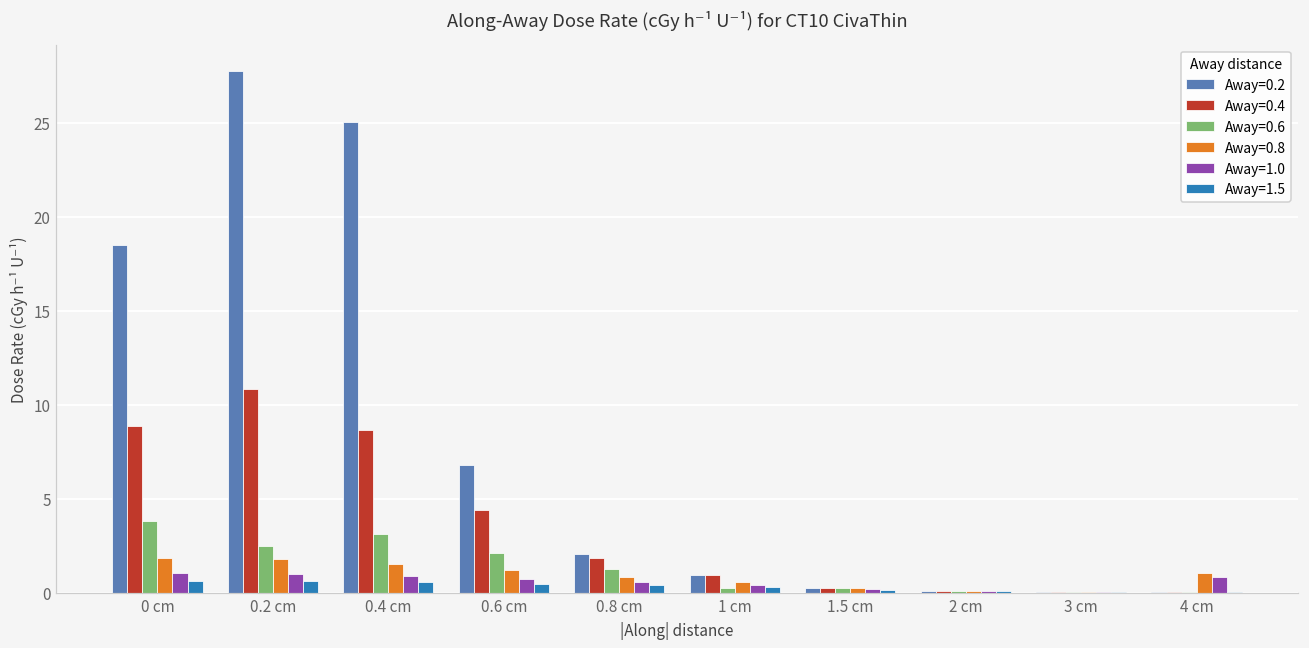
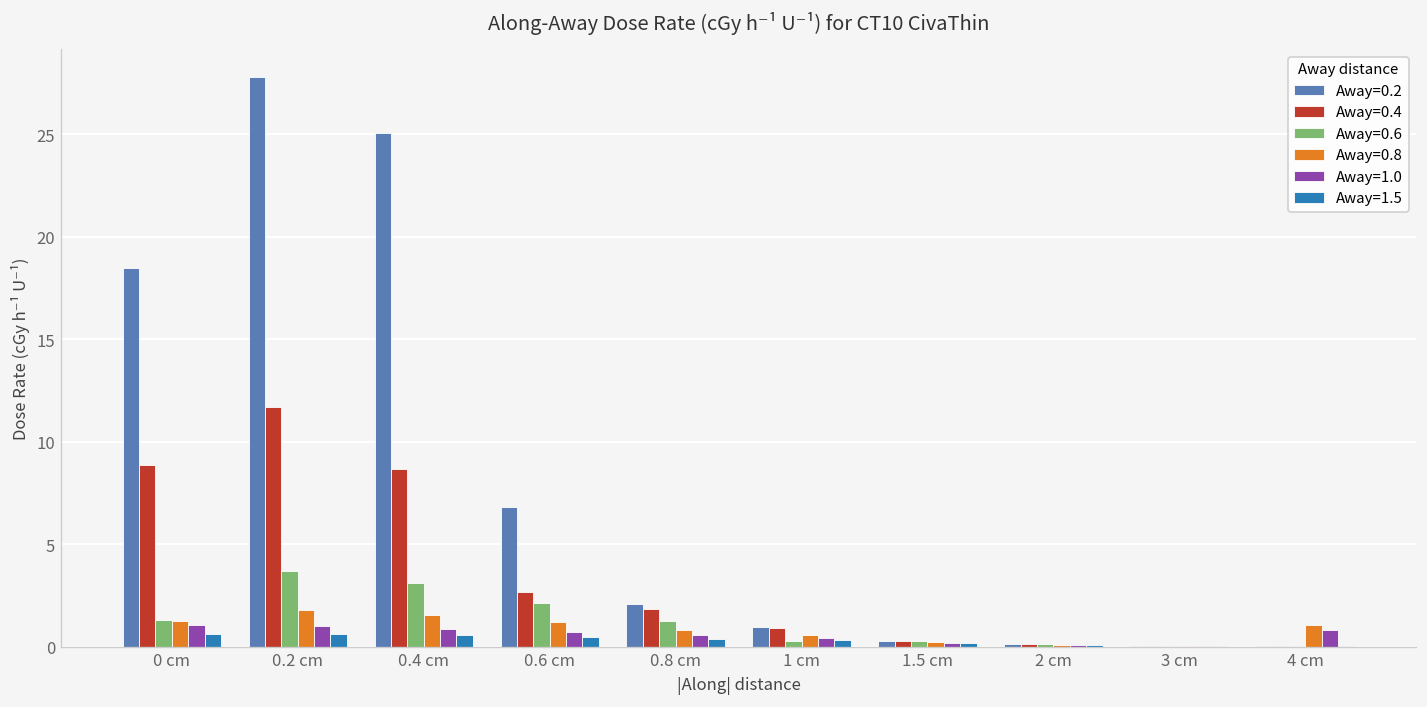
Away=0.6, 0 cm: 3.8 -> 1.3
Away=0.8, 0 cm: 1.8 -> 1.3
Away=0.4, 0.2 cm: 10.8 -> 11.7
Away=0.6, 0.2 cm: 2.5 -> 3.7
Away=0.4, 0.6 cm: 4.4 -> 2.7
